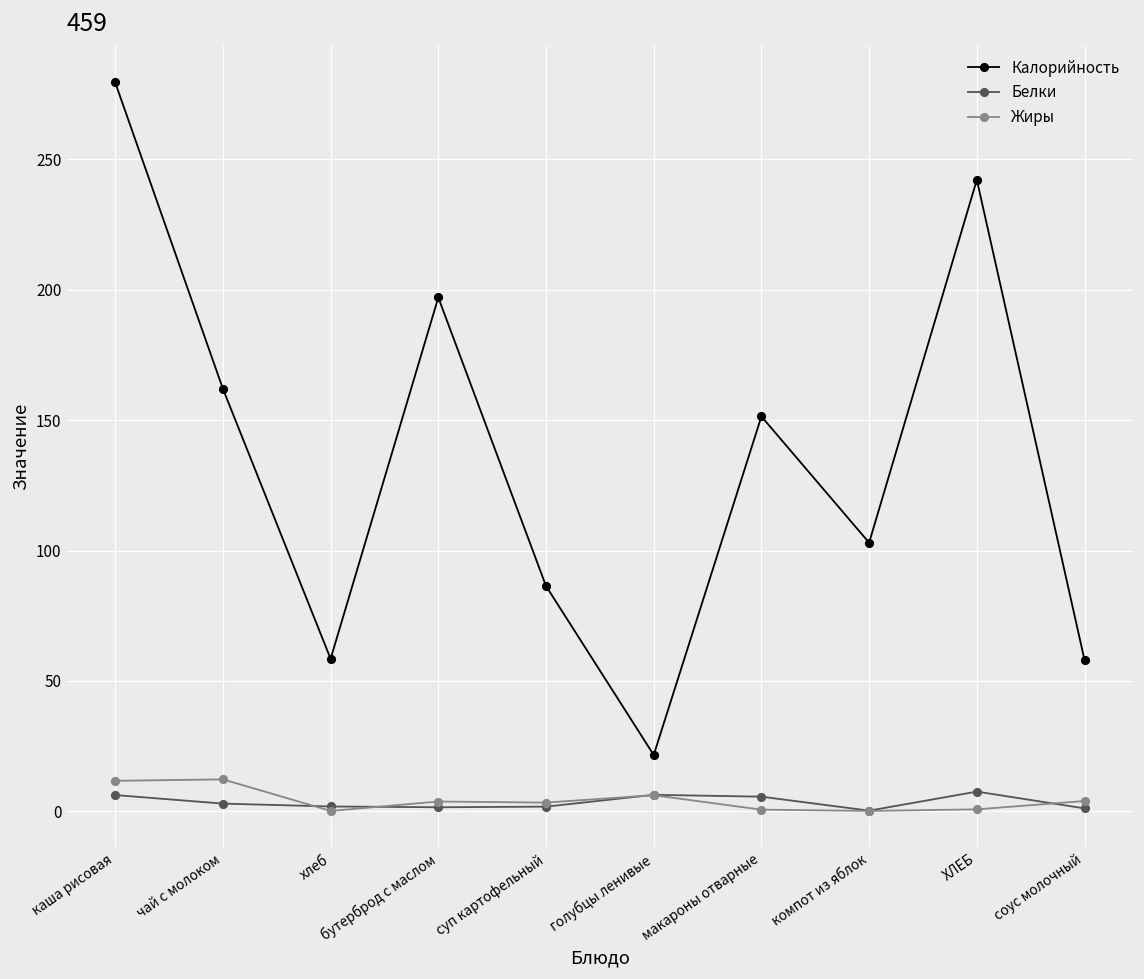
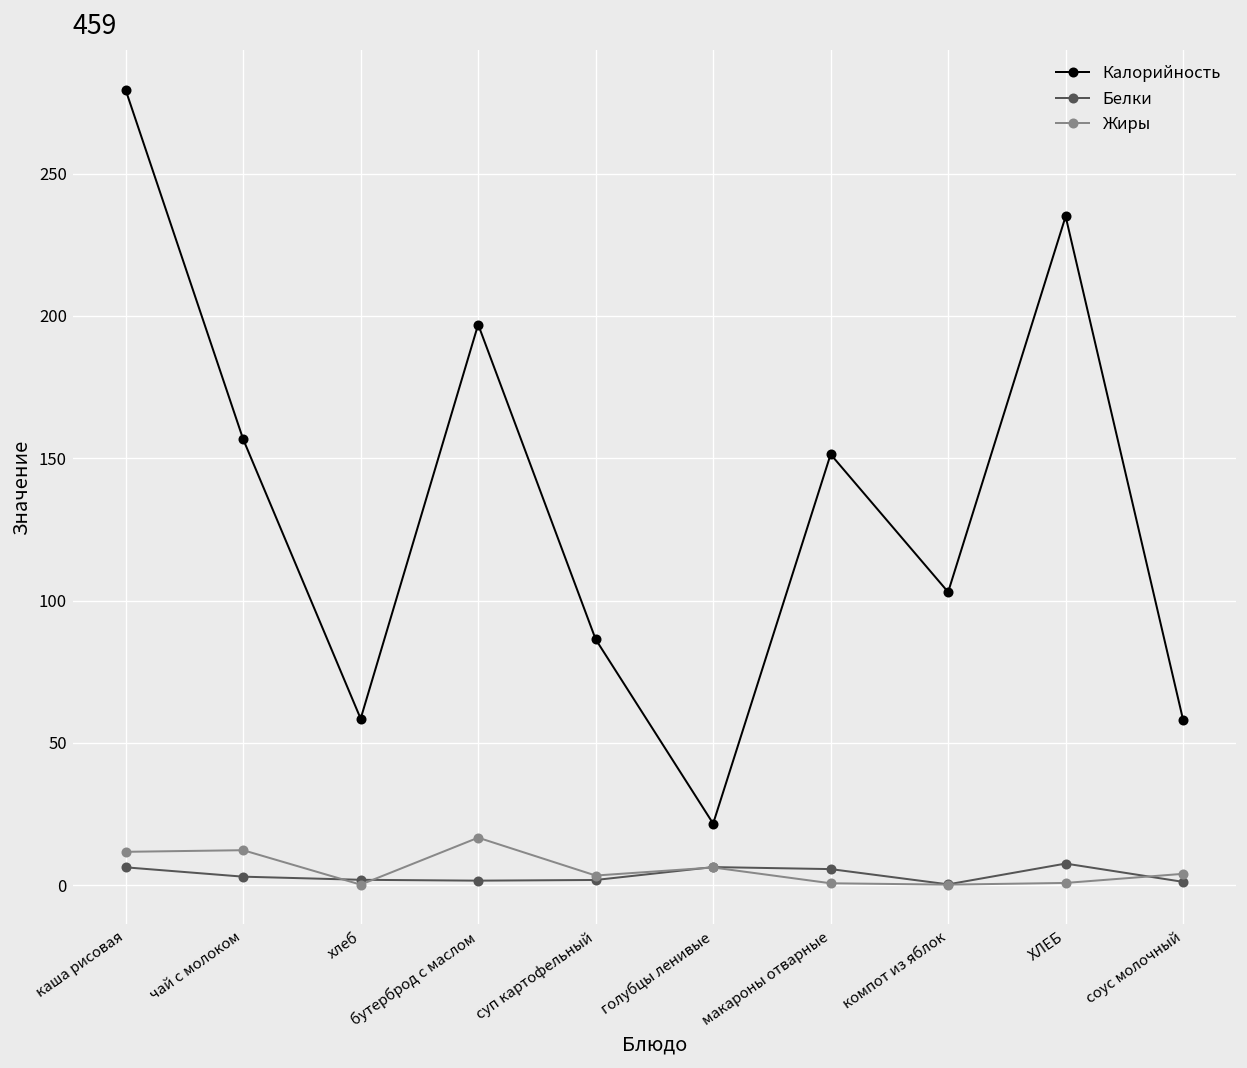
Калорийность, чай с молоком: 162 -> 157
Жиры, бутерброд с маслом: 4 -> 17
Калорийность, ХЛЕБ: 242 -> 235
